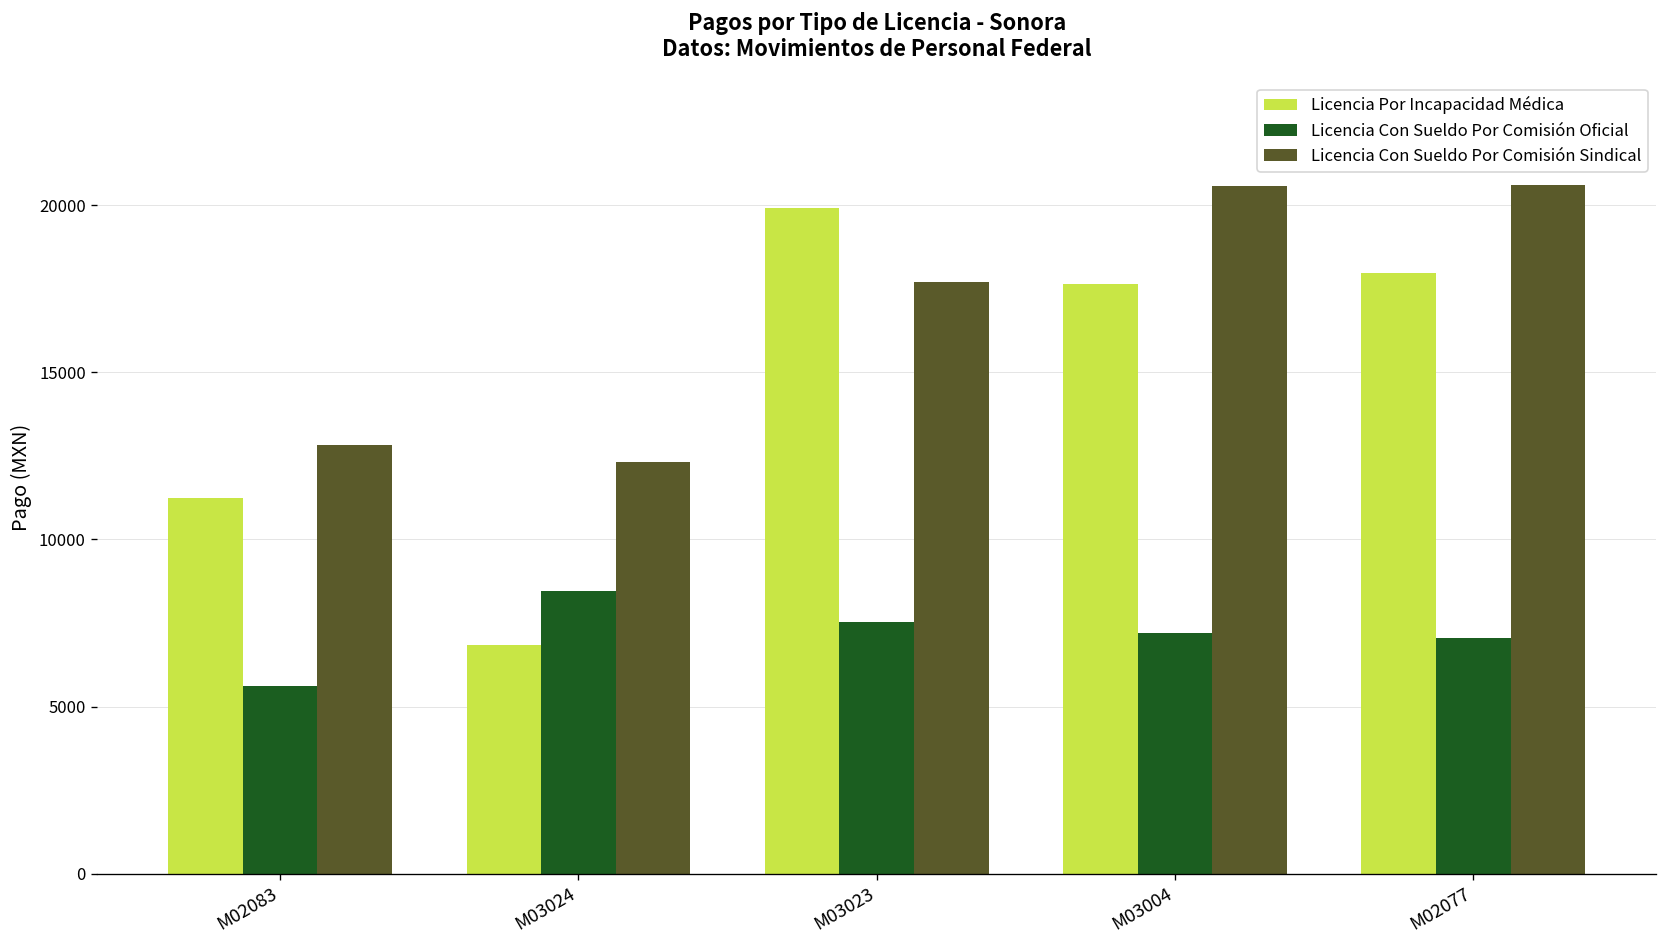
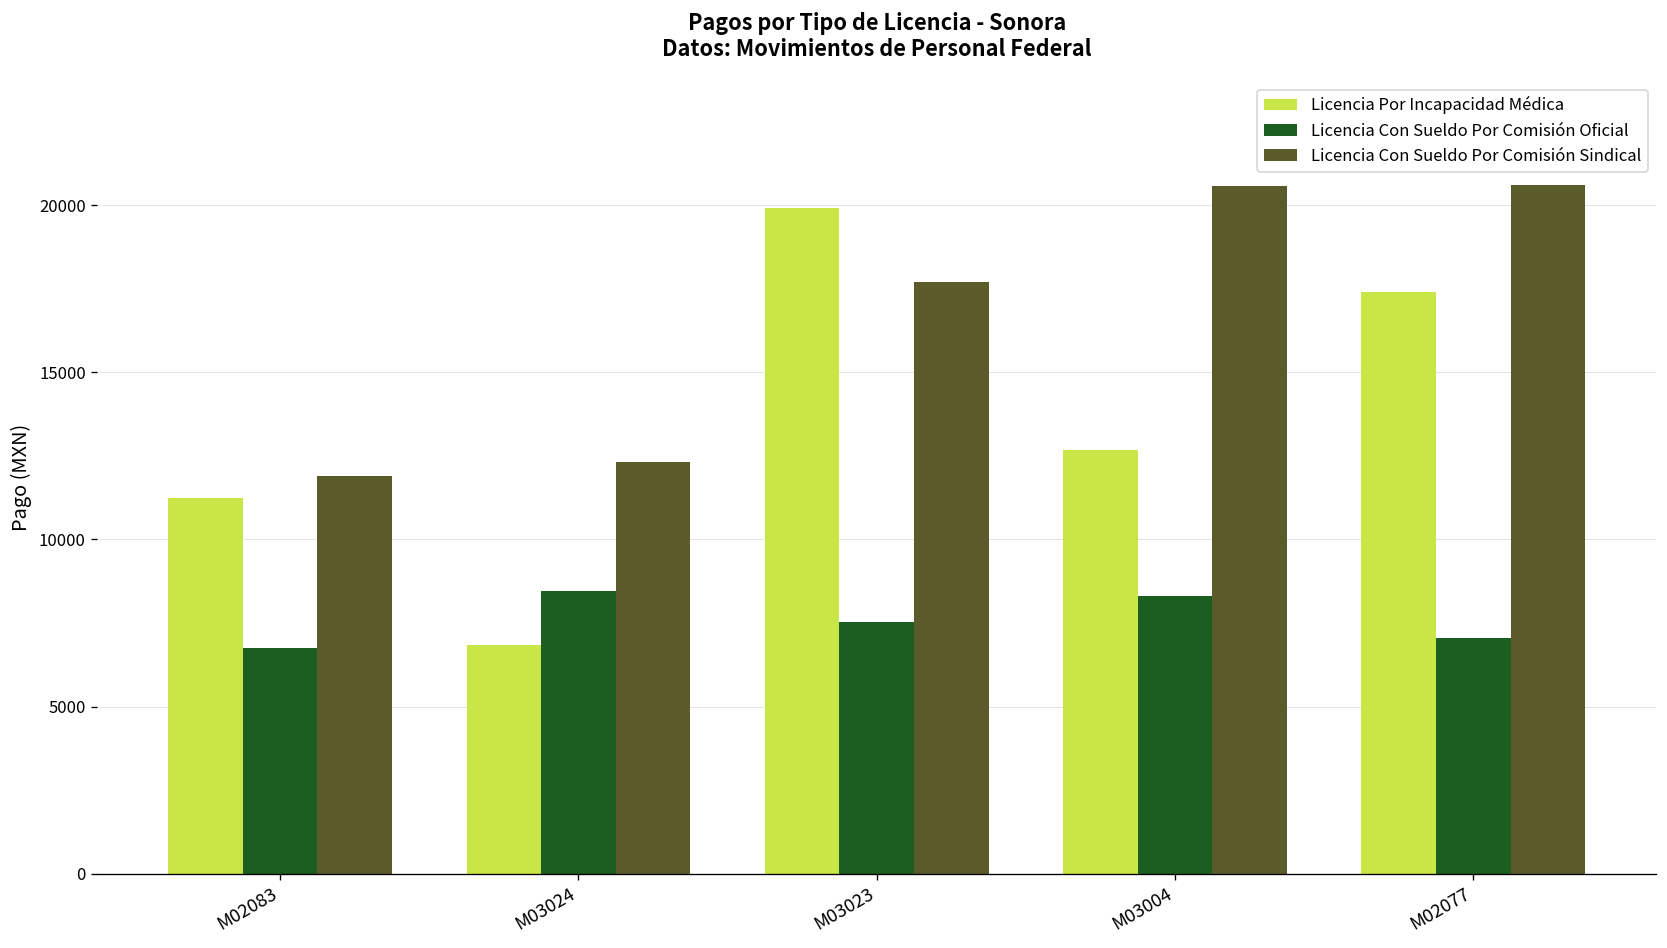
Licencia Con Sueldo Por Comisión Oficial, M02083: 5600 -> 6800
Licencia Con Sueldo Por Comisión Sindical, M02083: 12800 -> 11900
Licencia Por Incapacidad Médica, M03004: 17600 -> 12700
Licencia Con Sueldo Por Comisión Oficial, M03004: 7200 -> 8300
Licencia Por Incapacidad Médica, M02077: 18000 -> 17400
